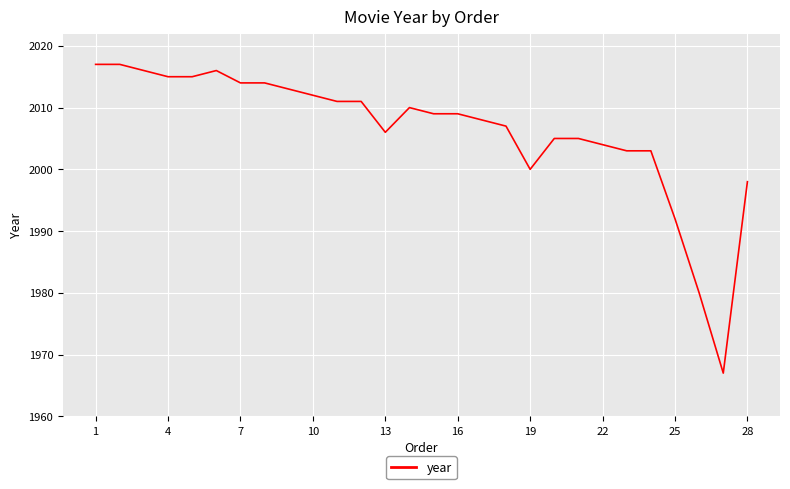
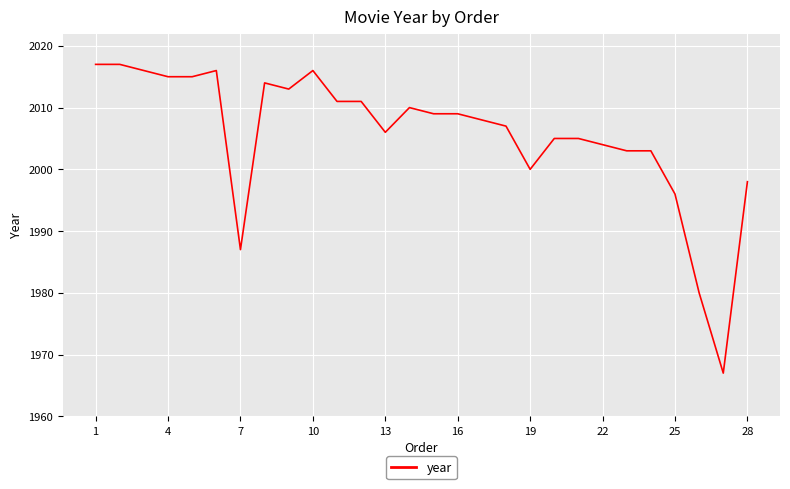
7: 2014 -> 1987
10: 2012 -> 2016
25: 1992 -> 1996
